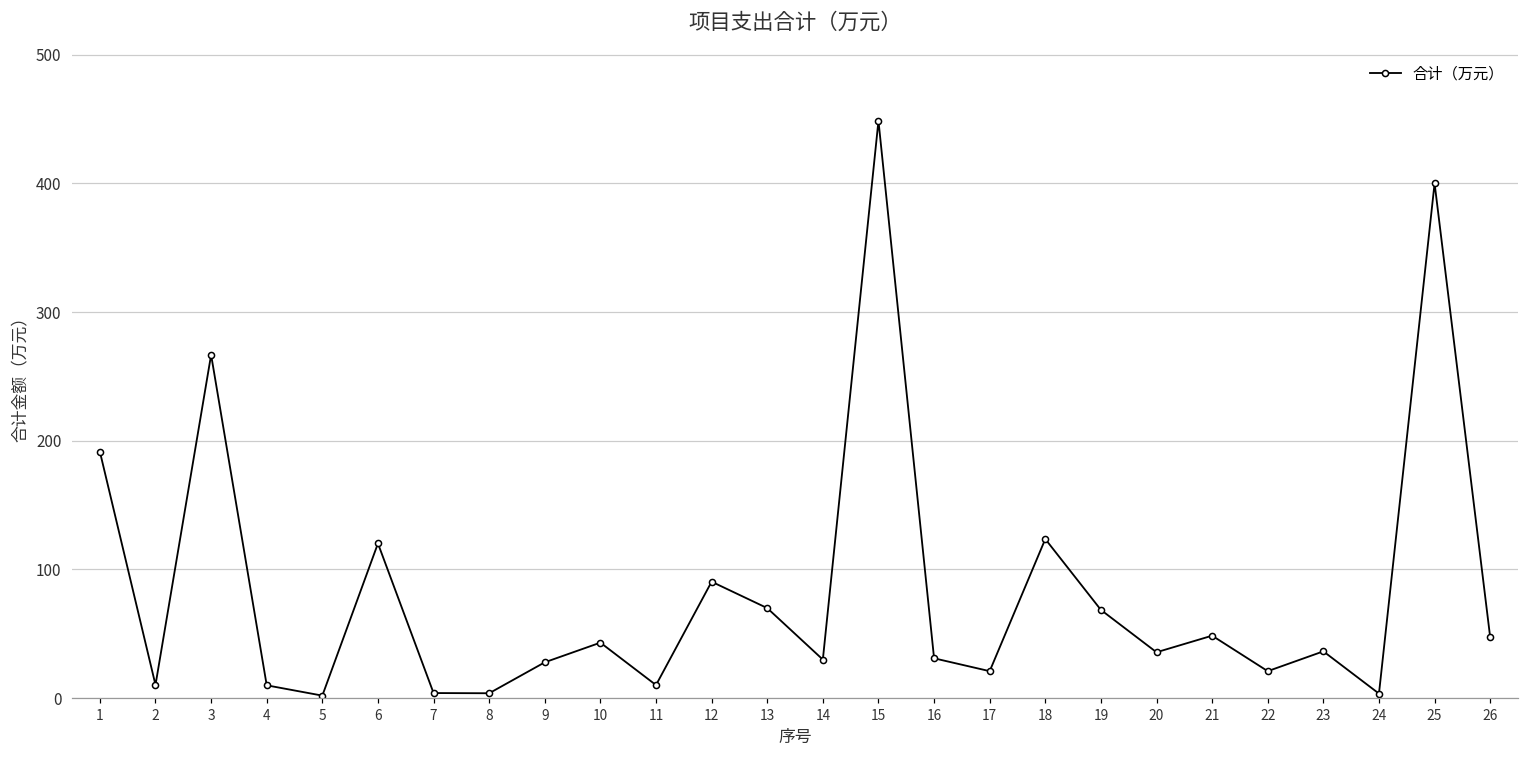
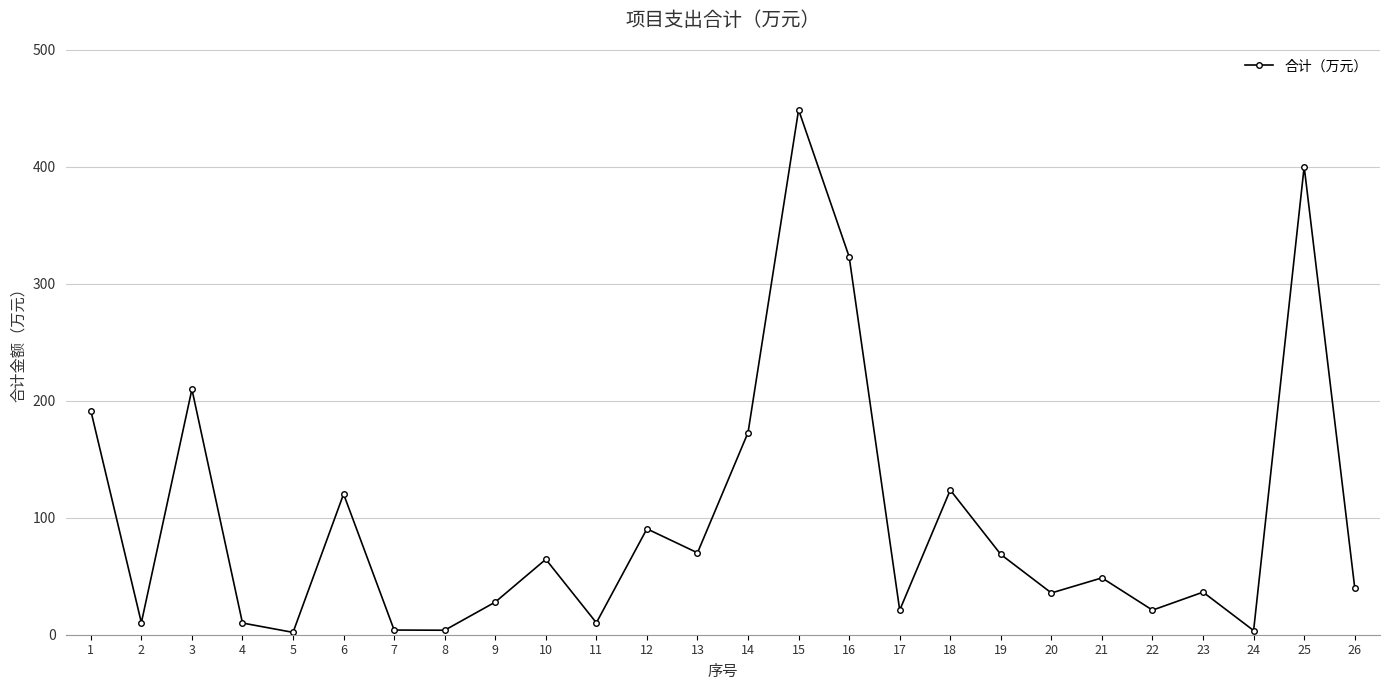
3: 267 -> 210
10: 43 -> 64
14: 30 -> 173
16: 31 -> 323
26: 47 -> 40
